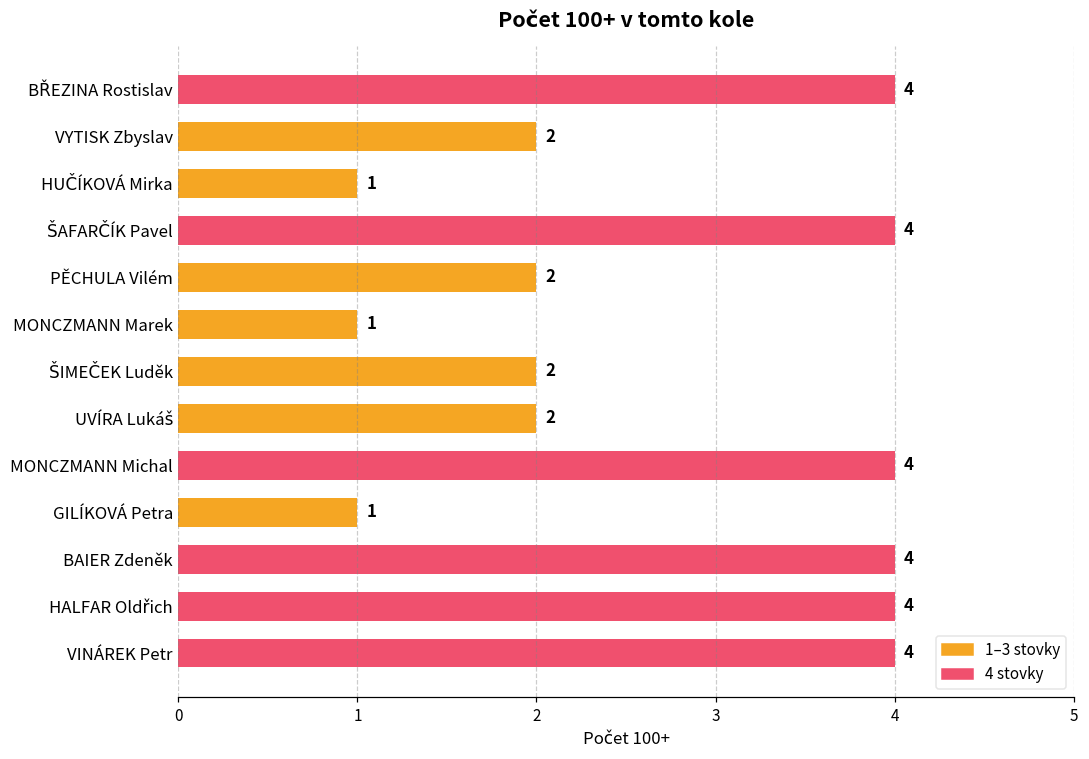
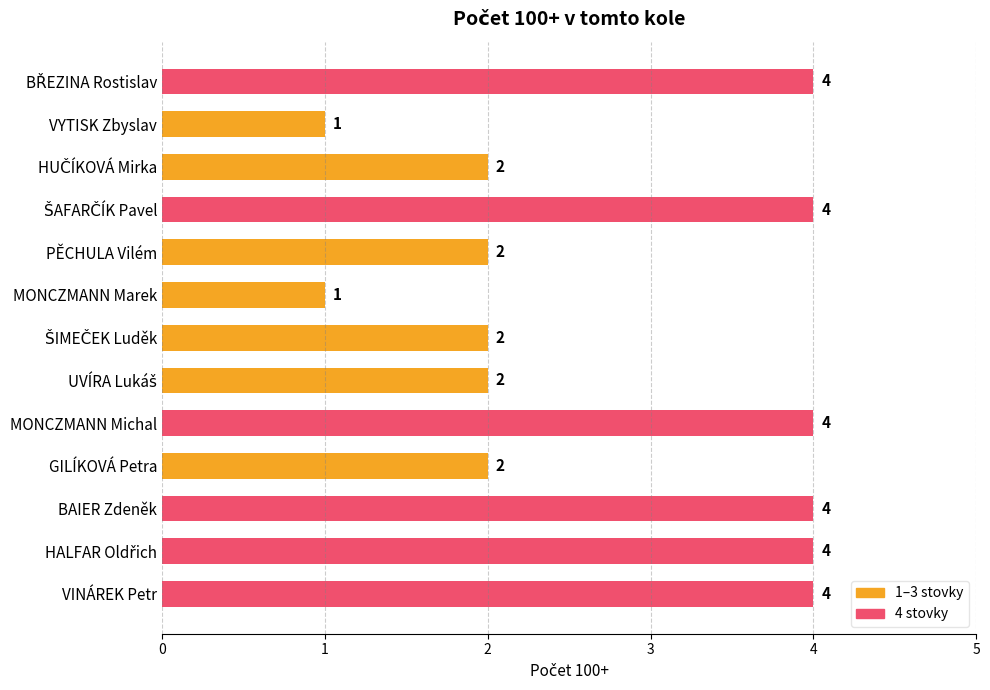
VYTISK Zbyslav: 2 -> 1
HUČÍKOVÁ Mirka: 1 -> 2
GILÍKOVÁ Petra: 1 -> 2
